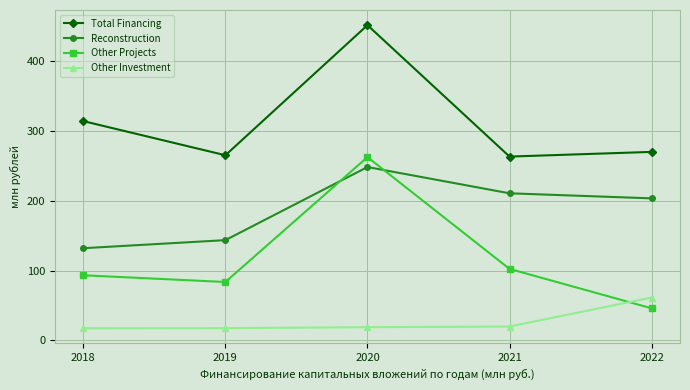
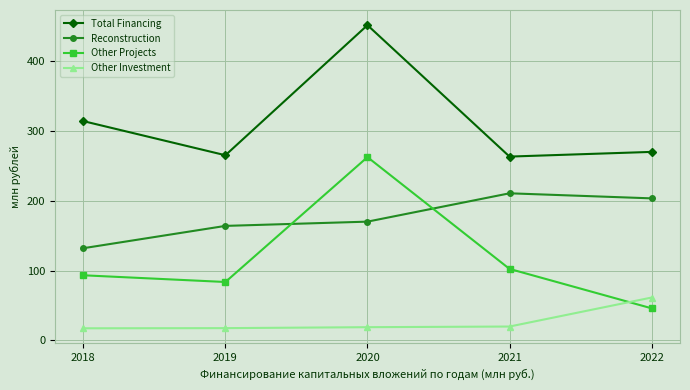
Reconstruction, 2019: 140 -> 160
Reconstruction, 2020: 250 -> 170
